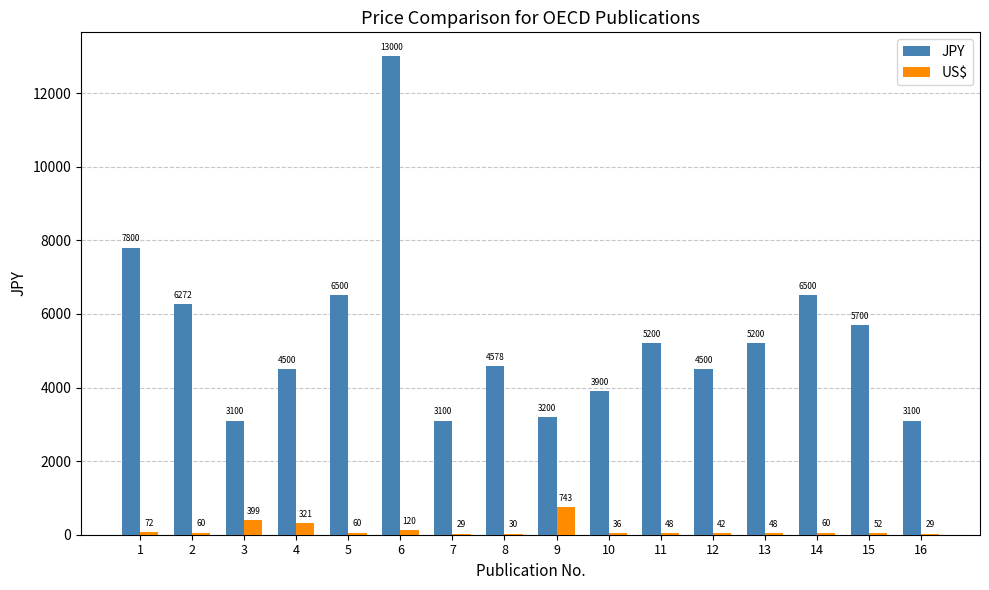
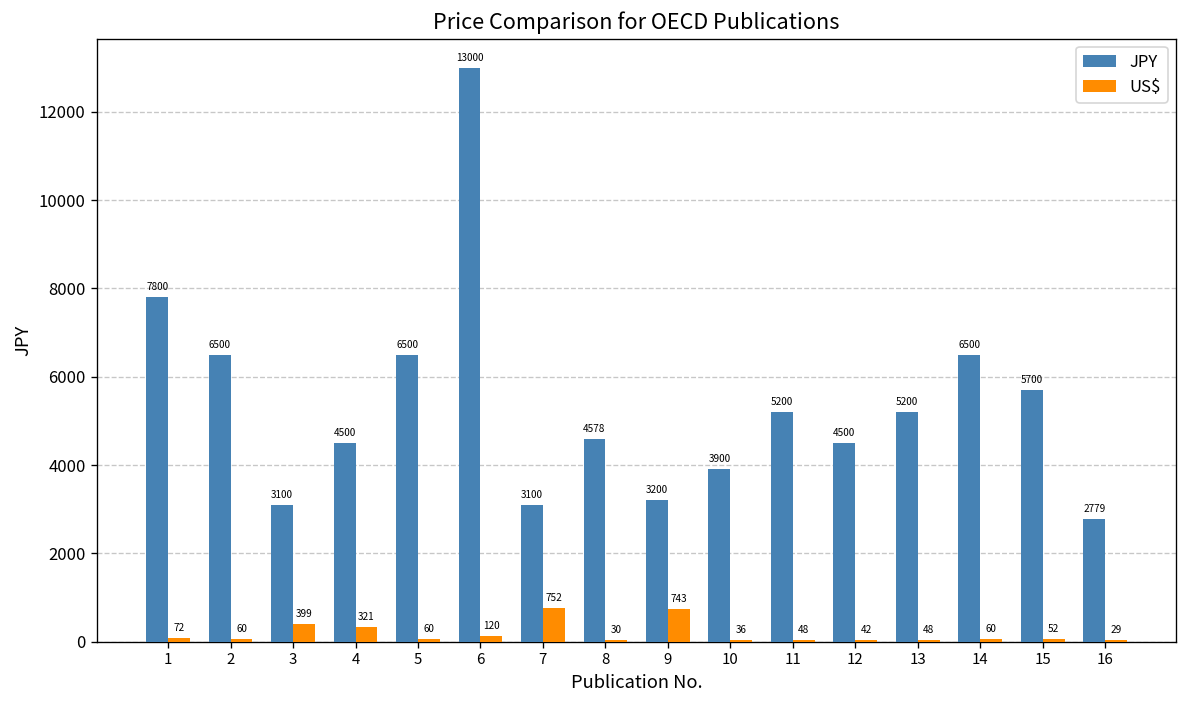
JPY, 2: 6272 -> 6500
US$, 7: 29 -> 752
JPY, 16: 3100 -> 2779
